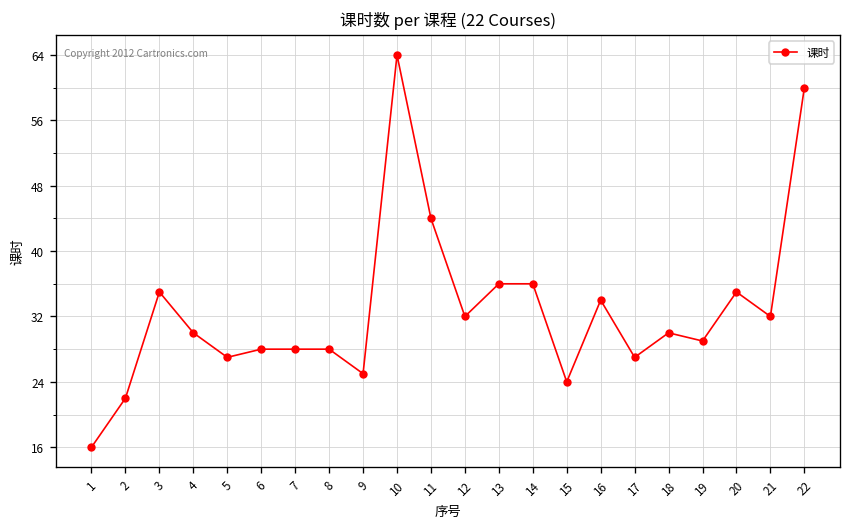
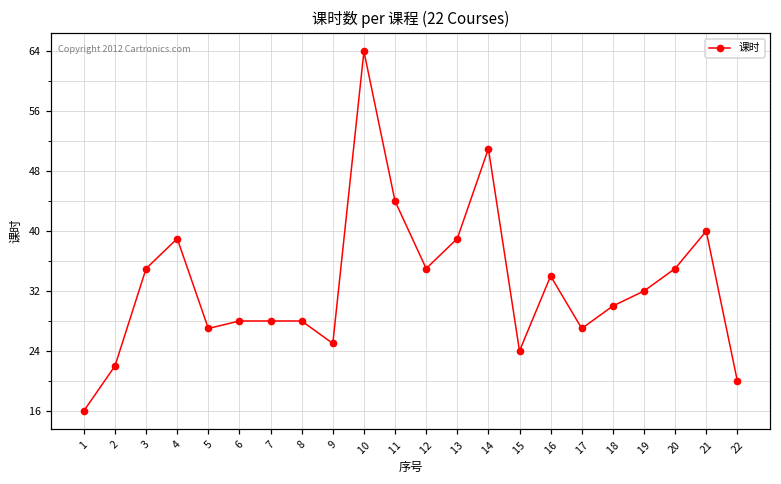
4: 30 -> 39
12: 32 -> 35
13: 36 -> 39
14: 36 -> 51
19: 29 -> 32
21: 32 -> 40
22: 60 -> 20
